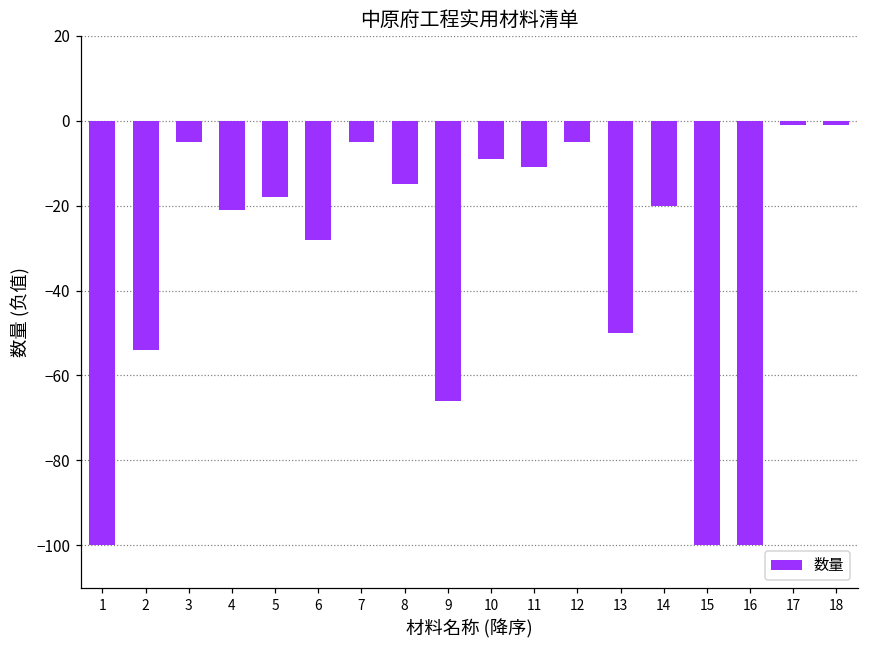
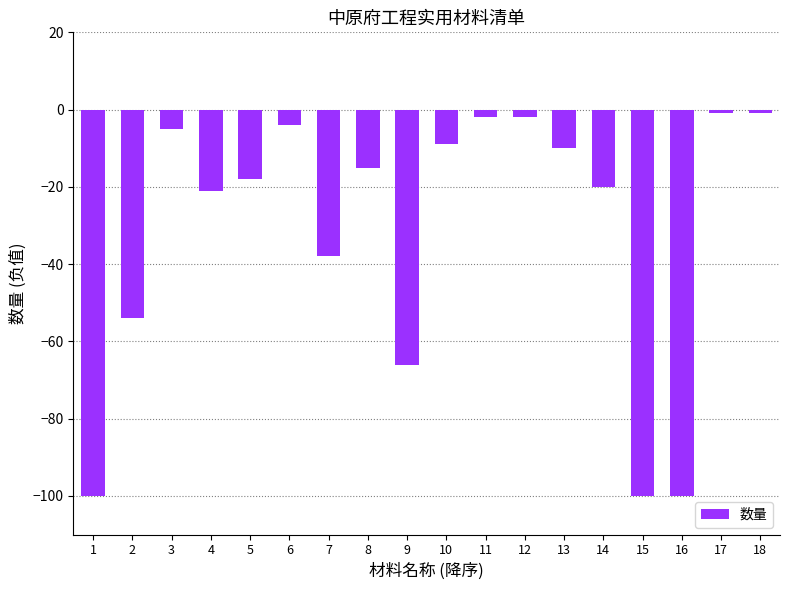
6: -28 -> -4
7: -5 -> -38
11: -11 -> -2
12: -5 -> -2
13: -50 -> -10
